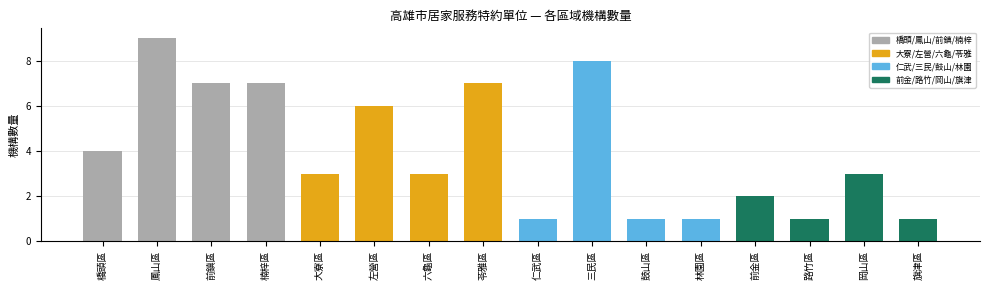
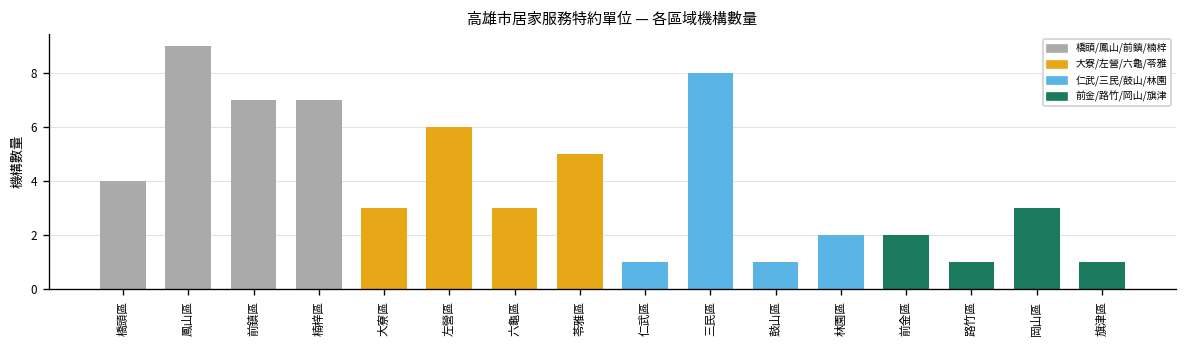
苓雅區: 7 -> 5
林園區: 1 -> 2
